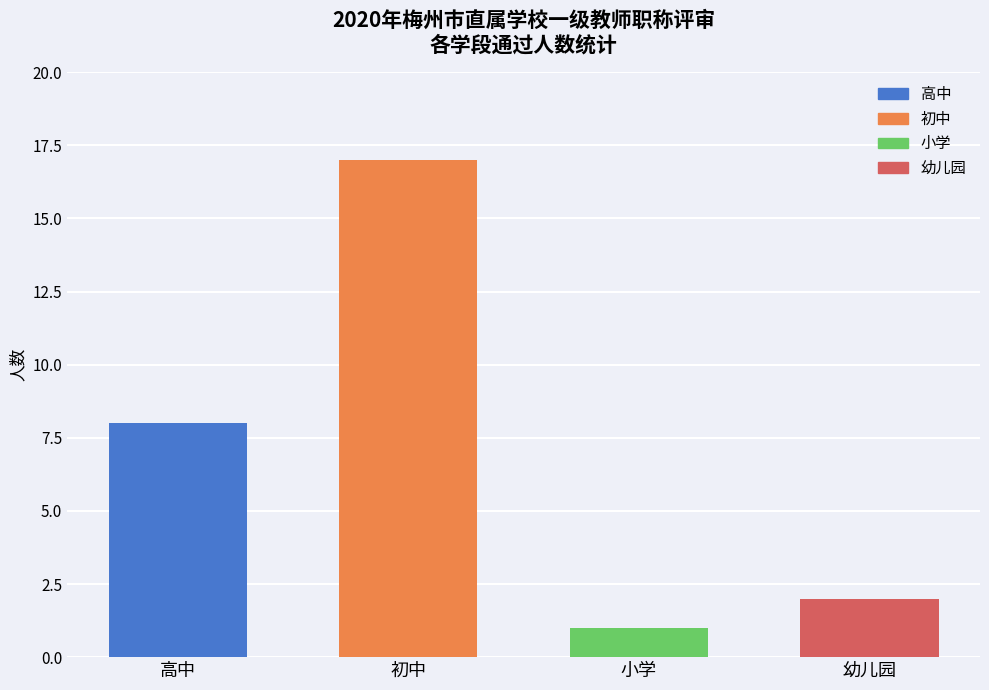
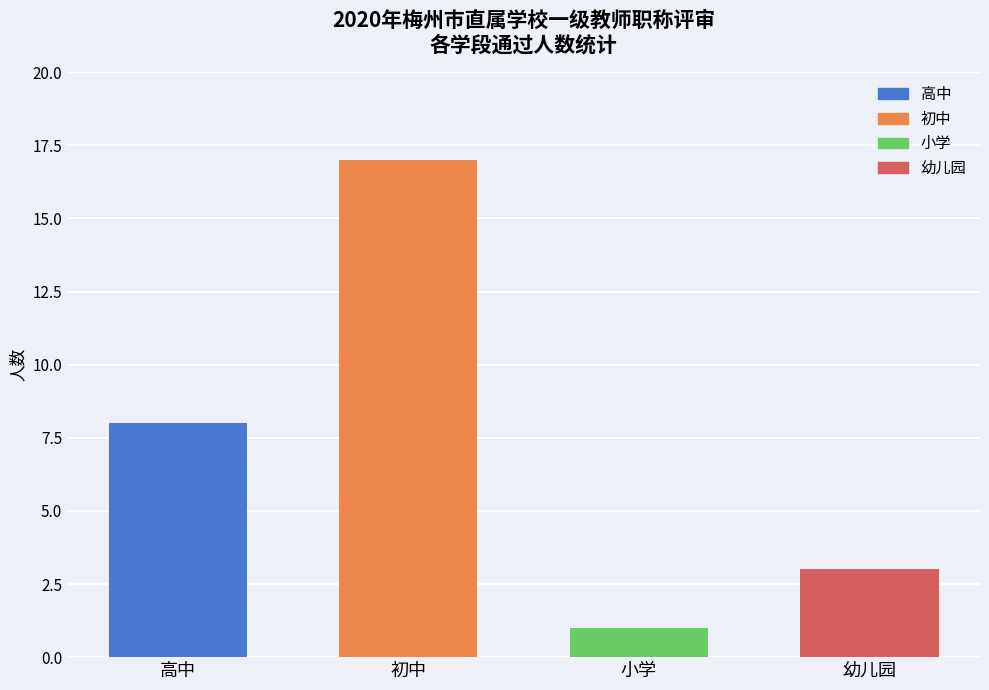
幼儿园: 2 -> 3
